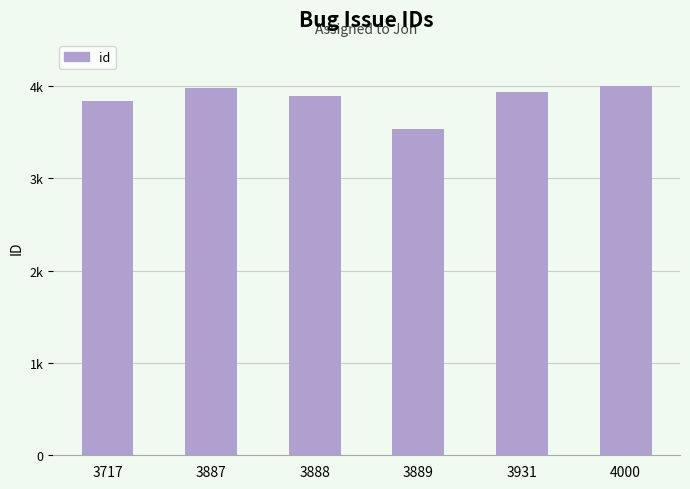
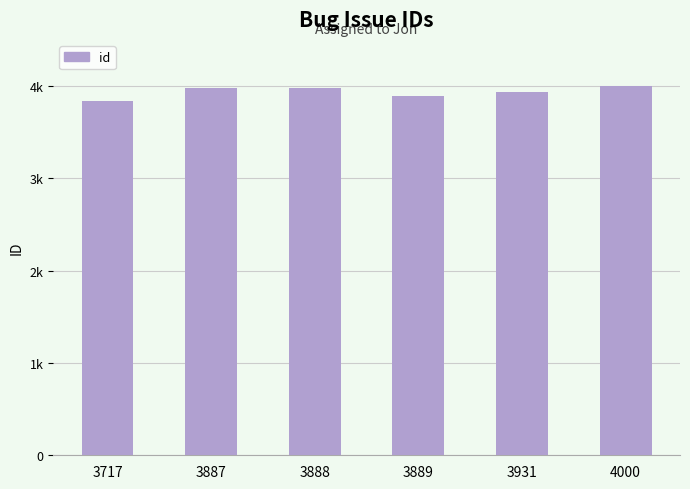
3888: 3900 -> 4000
3889: 3500 -> 3900
